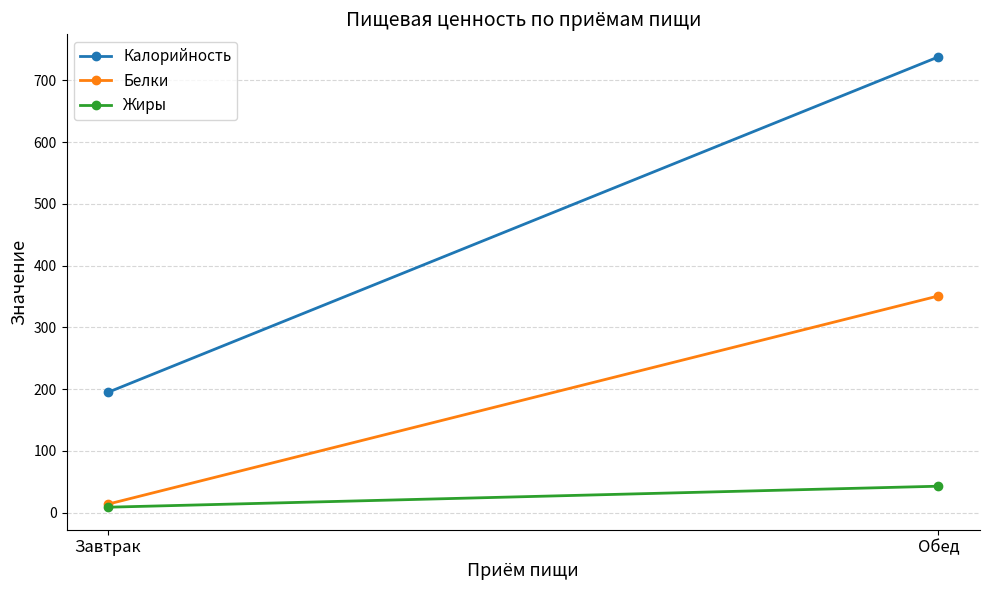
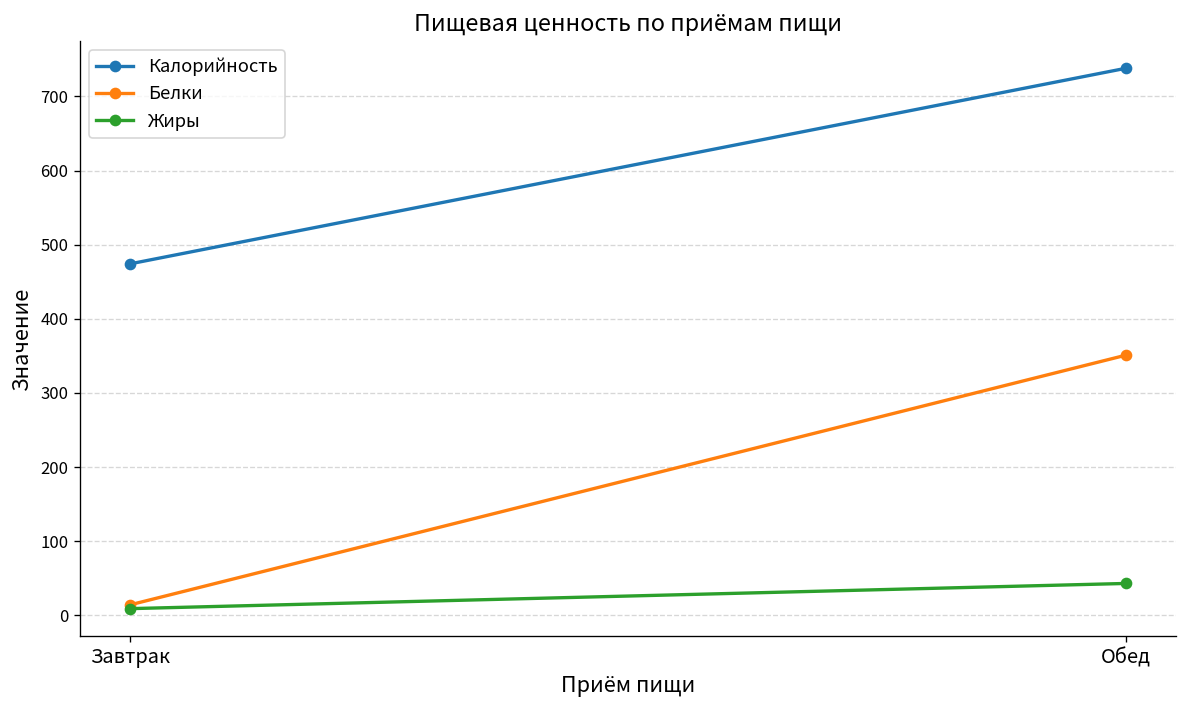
Калорийность, Завтрак: 200 -> 470
